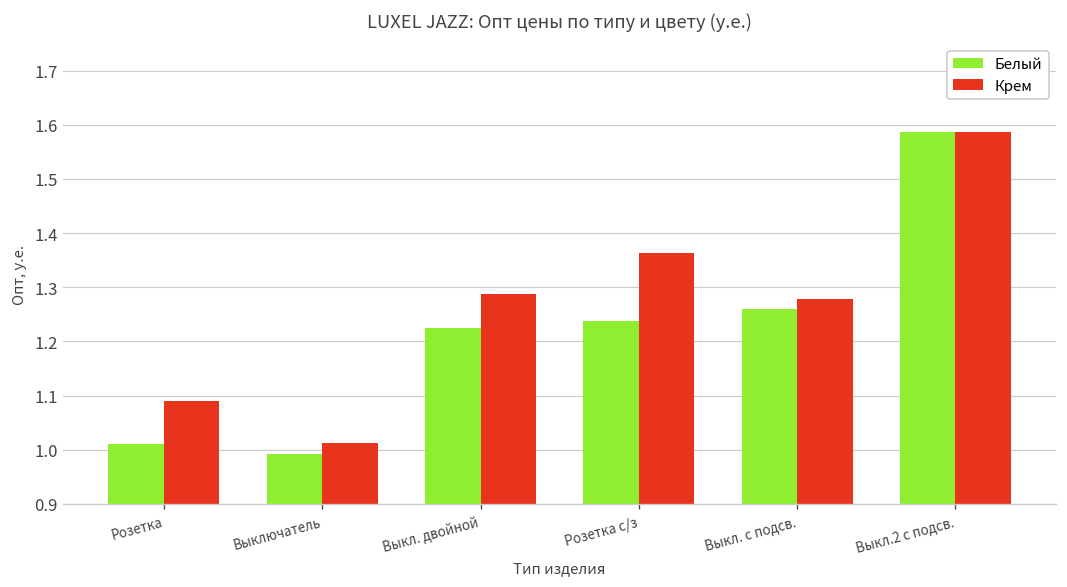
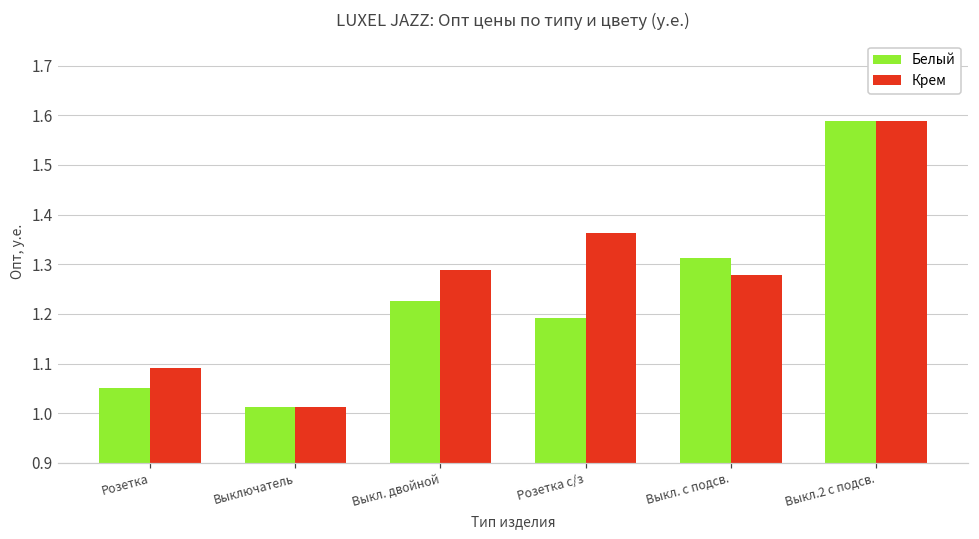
Белый, Розетка: 1.01 -> 1.05
Белый, Выключатель: 0.99 -> 1.01
Белый, Розетка с/з: 1.24 -> 1.19
Белый, Выкл. с подсв.: 1.26 -> 1.31
